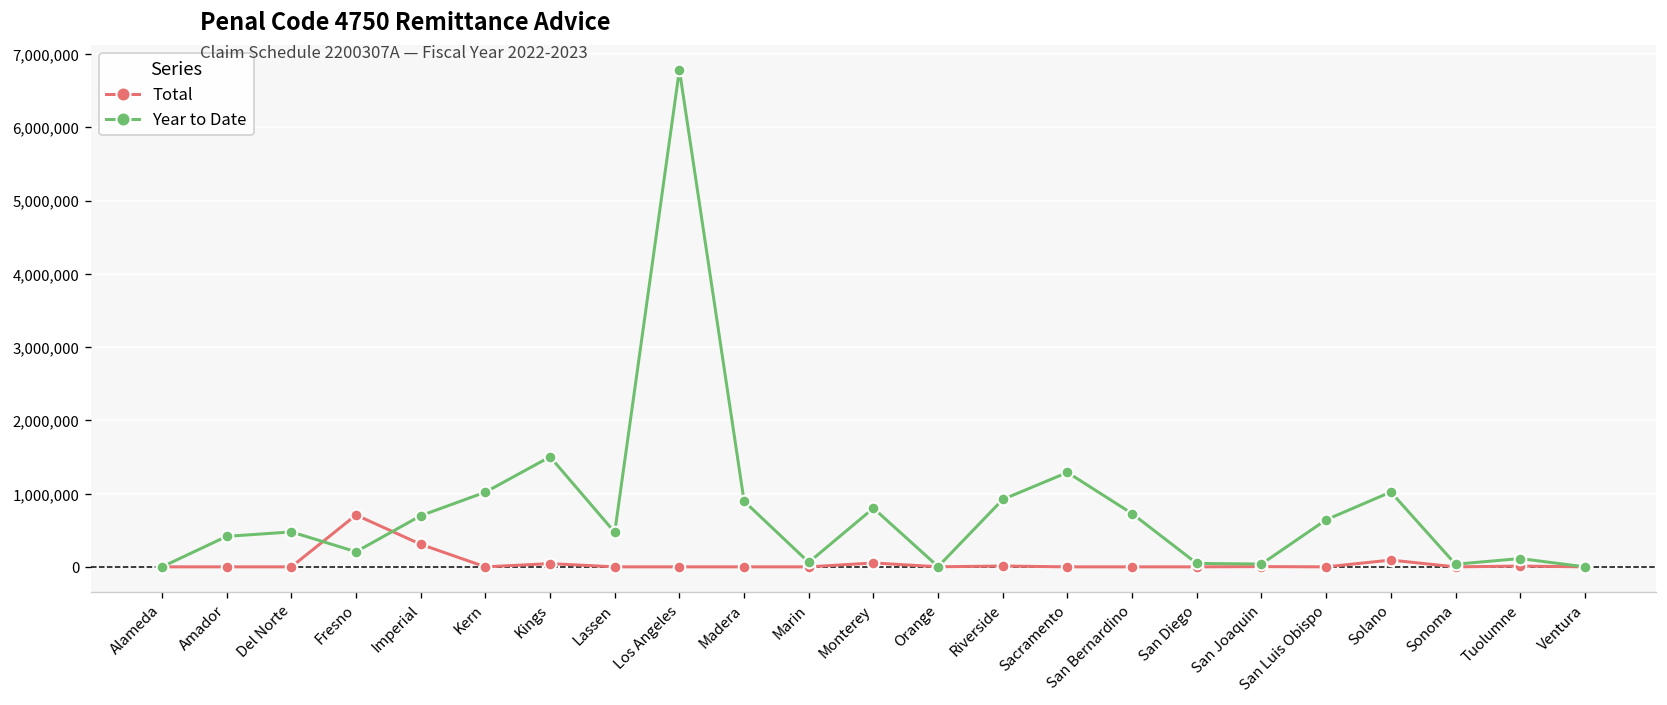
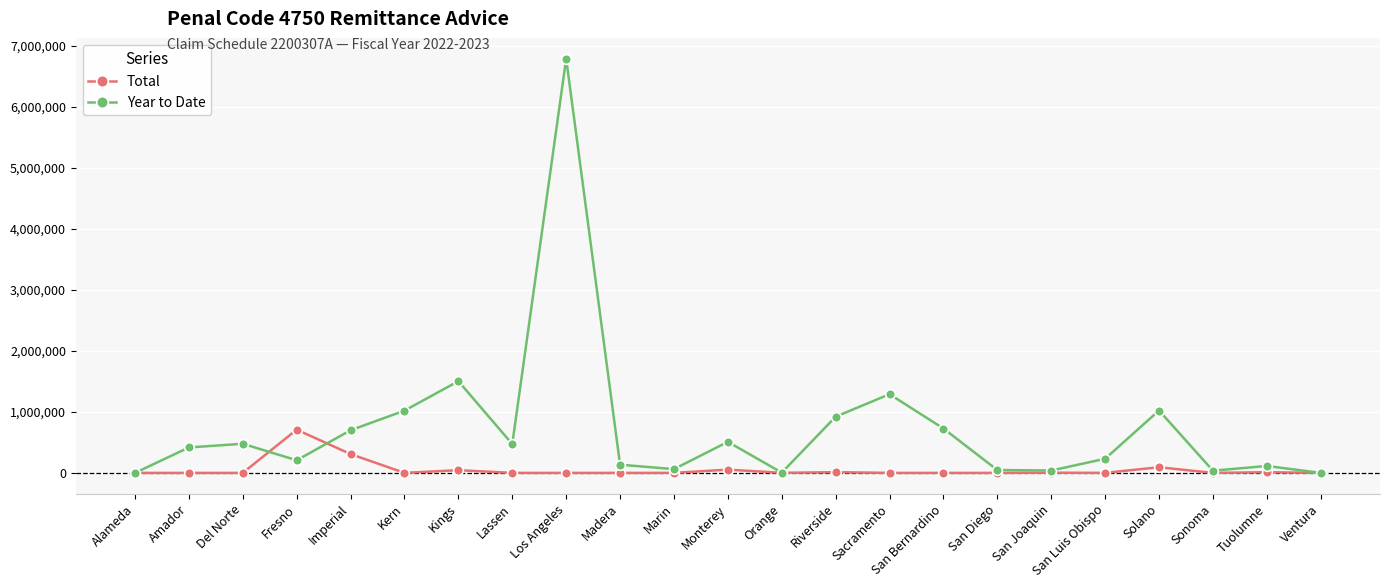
Year to Date, Madera: 900,000 -> 100,000
Year to Date, Monterey: 800,000 -> 500,000
Year to Date, San Luis Obispo: 600,000 -> 200,000
